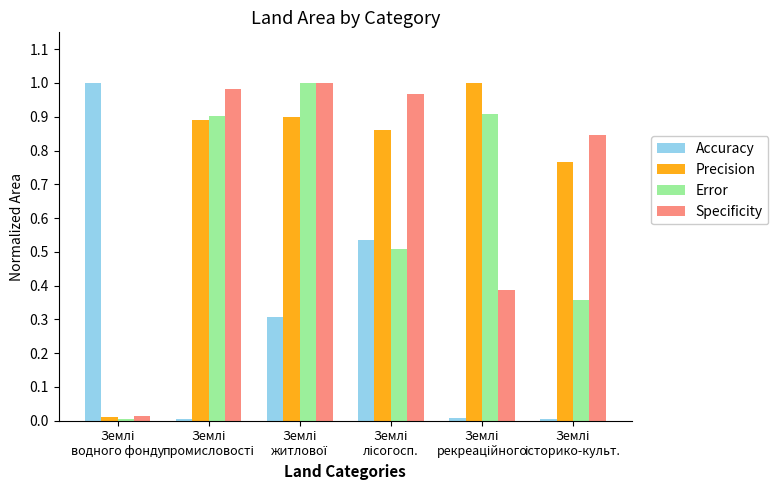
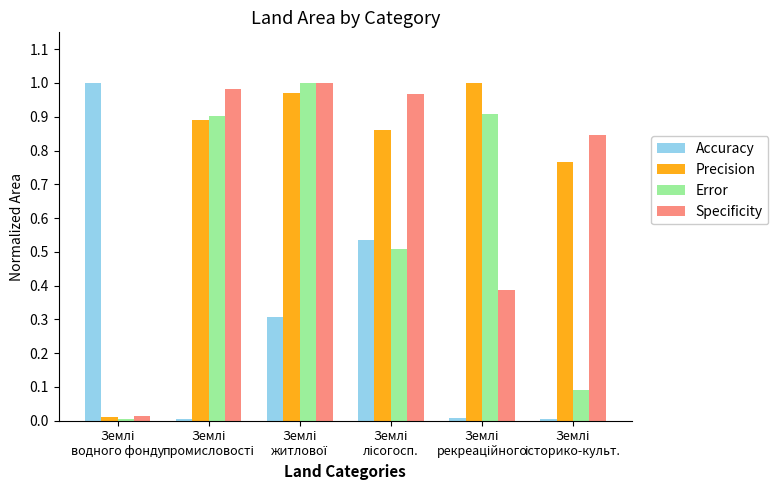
Precision, Землі житлової: 0.90 -> 0.97
Error, Землі історико-культ.: 0.36 -> 0.09
